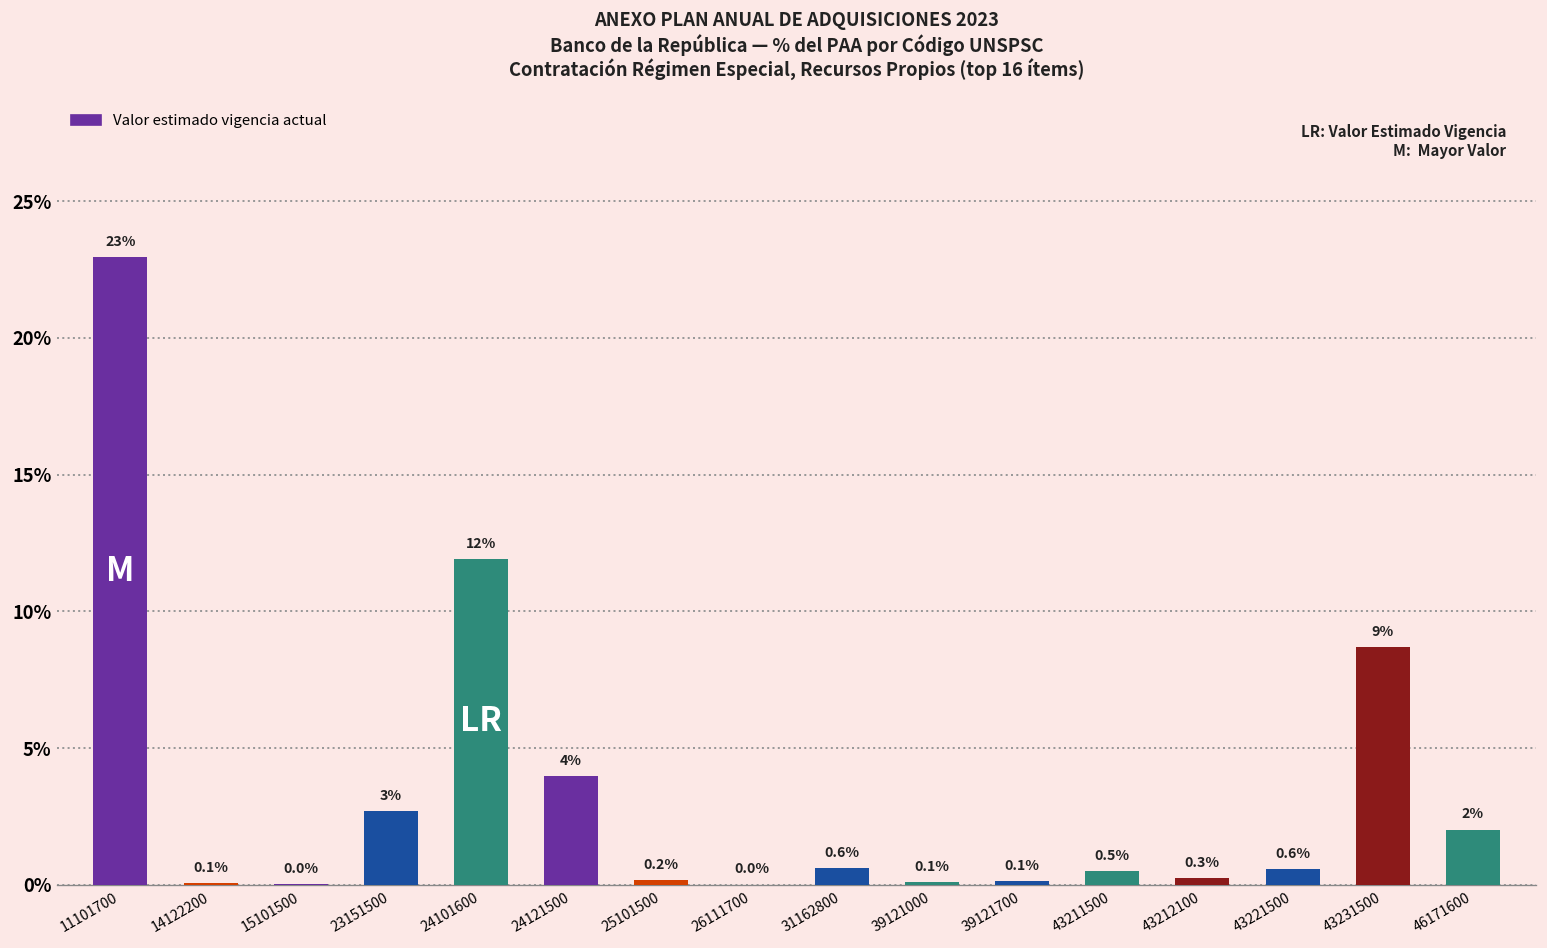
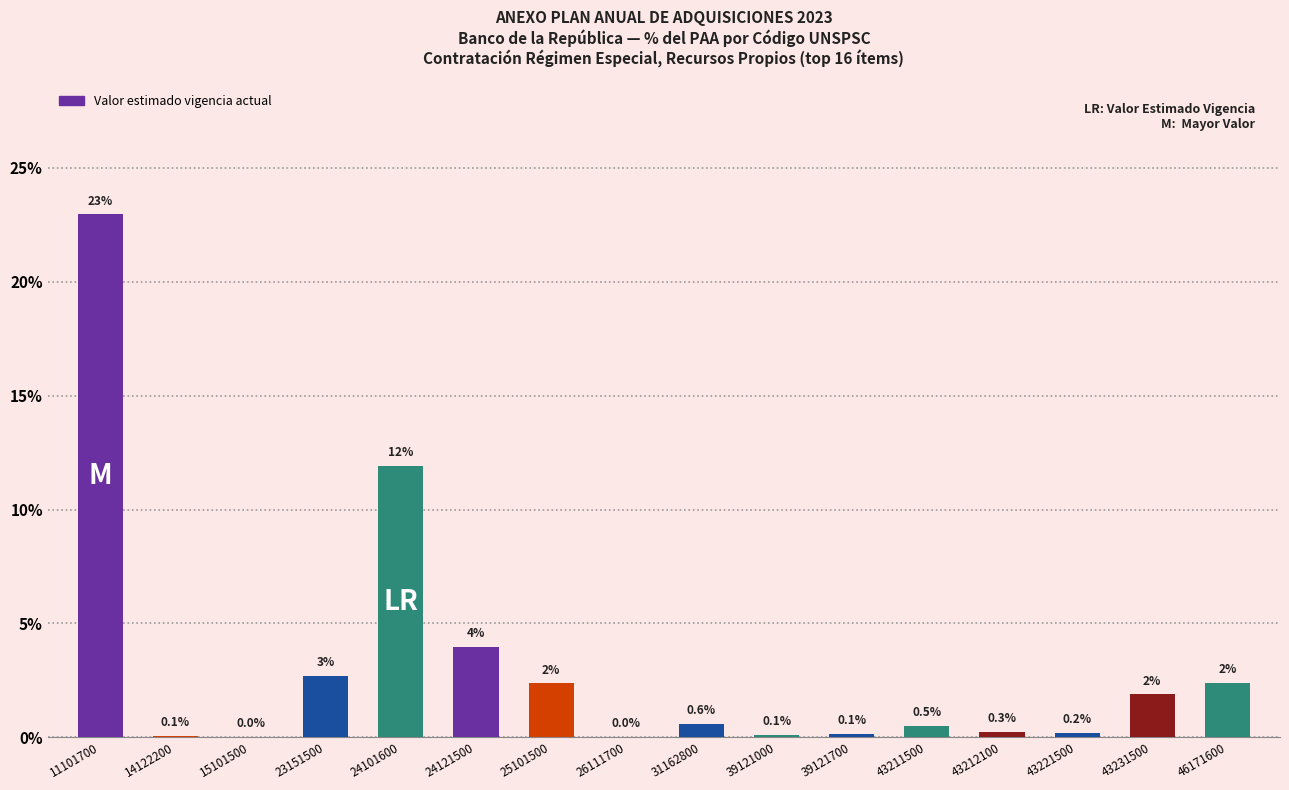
25101500: 0.2% -> 2%
43221500: 0.6% -> 0.2%
43231500: 9% -> 2%
46171600: 2.0% -> 2.4%
